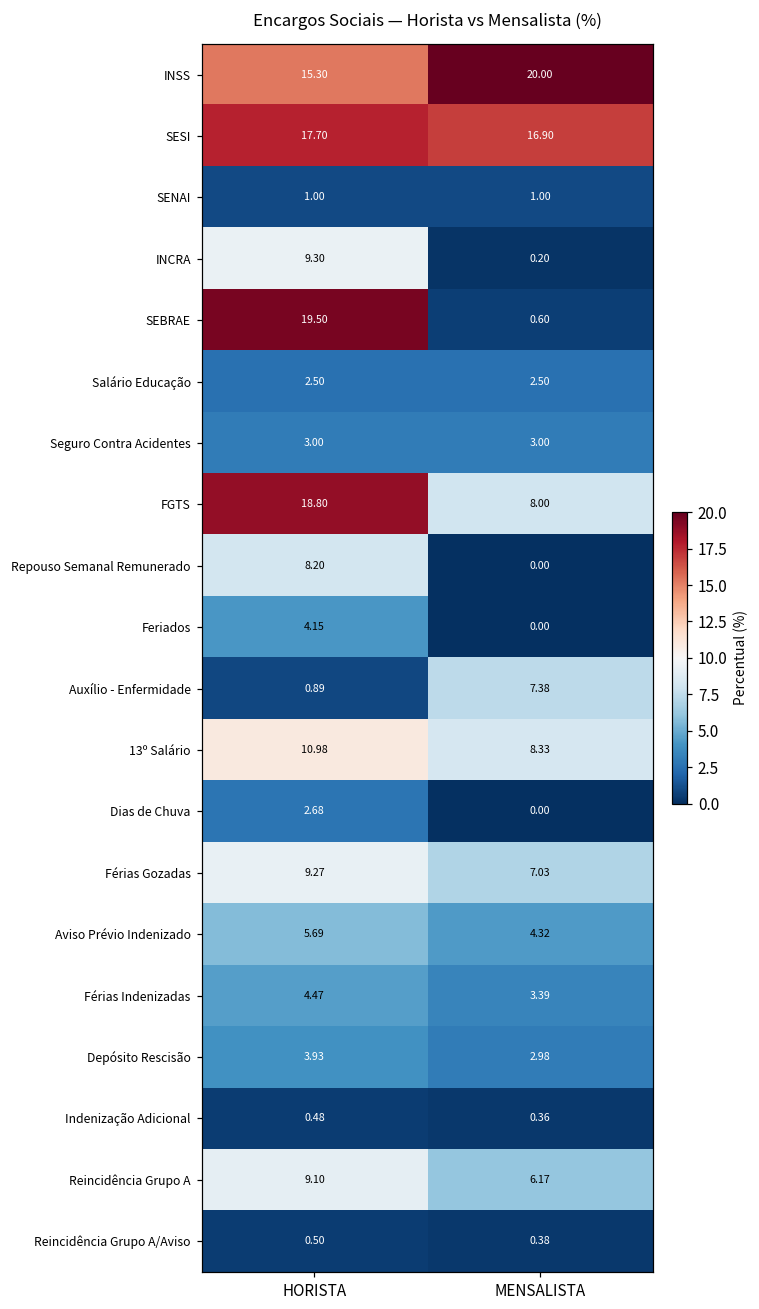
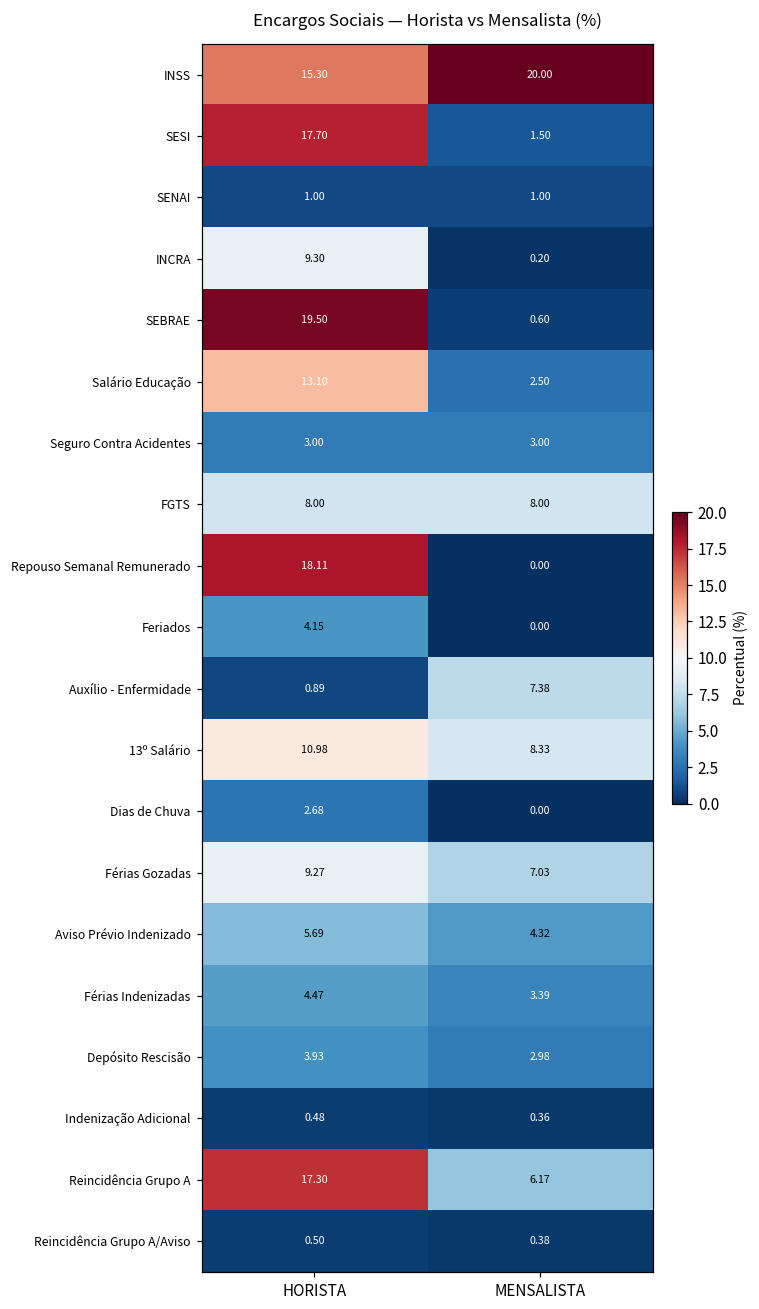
SESI, MENSALISTA: 16.90 -> 1.50
Salário Educação, HORISTA: 2.50 -> 13.10
FGTS, HORISTA: 18.80 -> 8.00
Repouso Semanal Remunerado, HORISTA: 8.20 -> 18.11
Reincidência Grupo A, HORISTA: 9.10 -> 17.30
